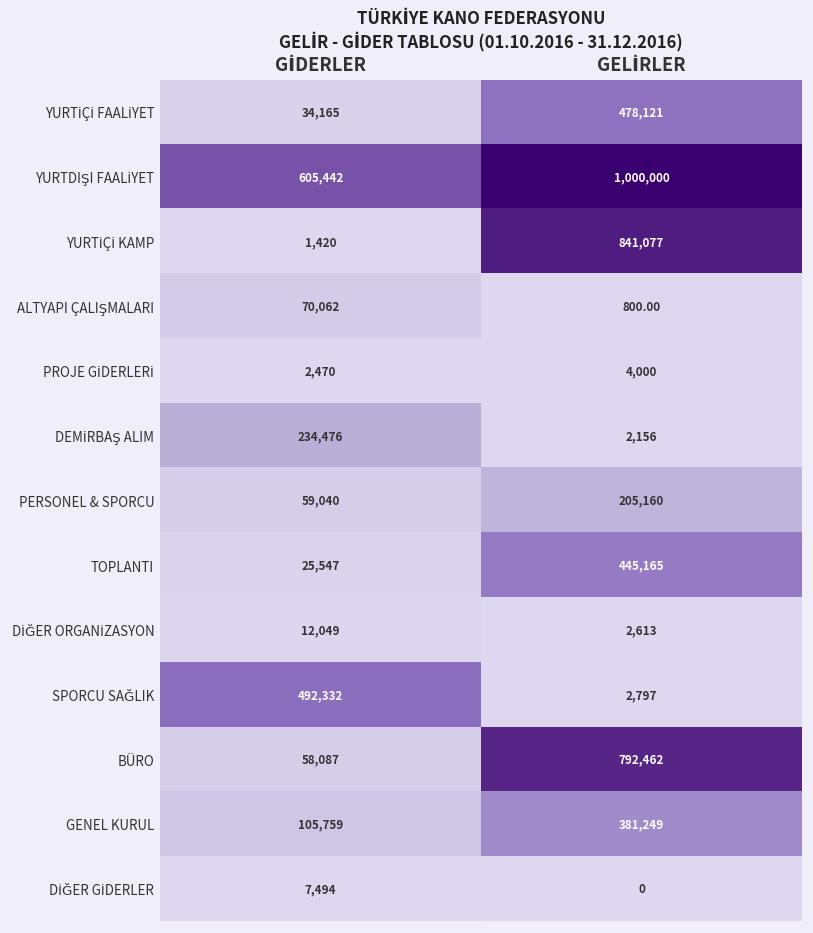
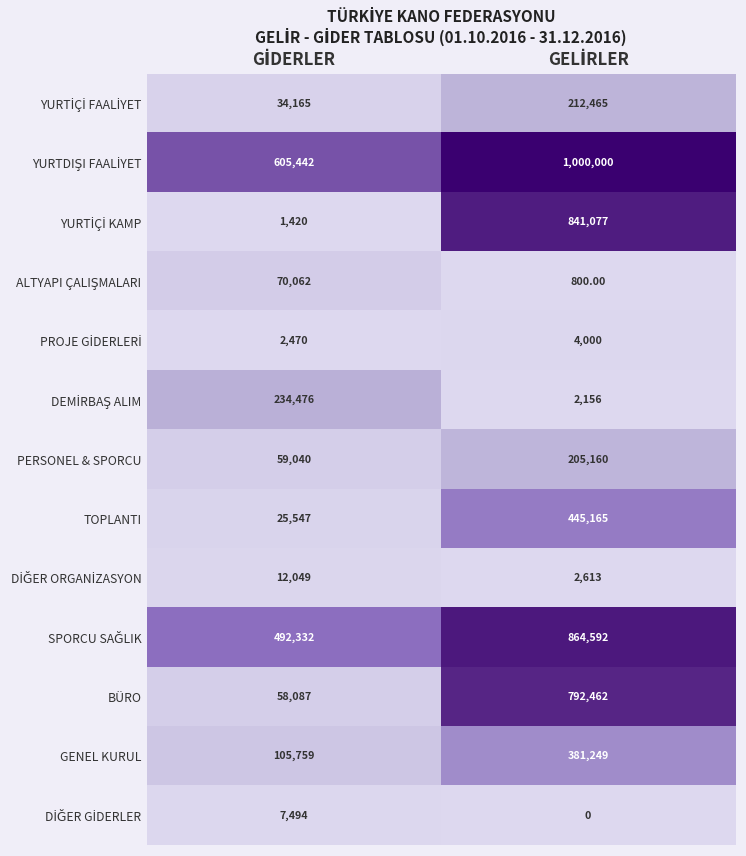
YURTİÇİ FAALİYET, GELİRLER: 478,121 -> 212,465
SPORCU SAĞLIK, GELİRLER: 2,797 -> 864,592
